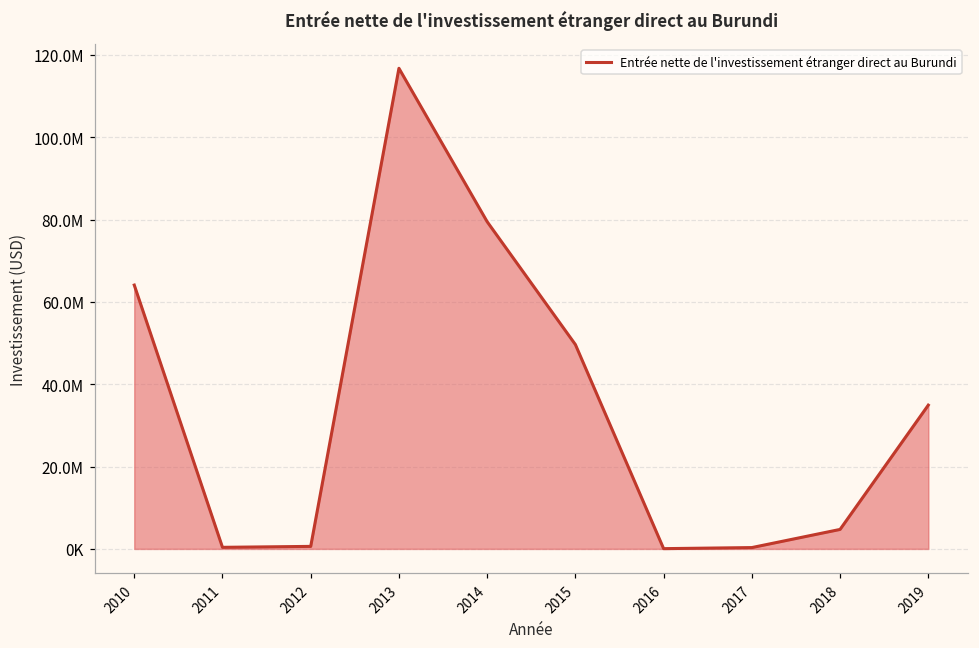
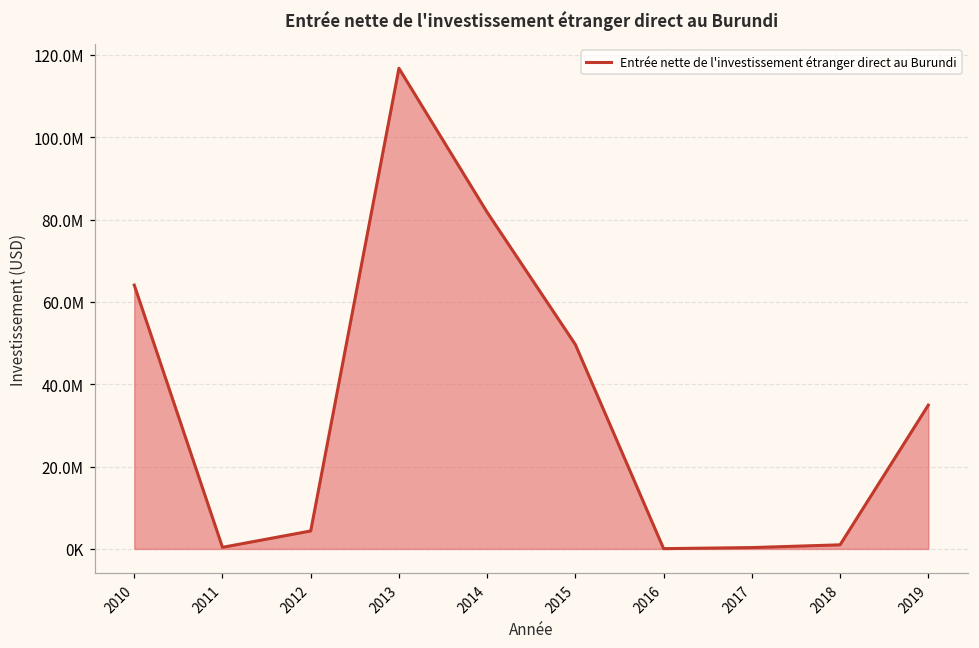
2012: 1000000 -> 4000000
2014: 79000000 -> 82000000
2018: 5000000 -> 1000000
